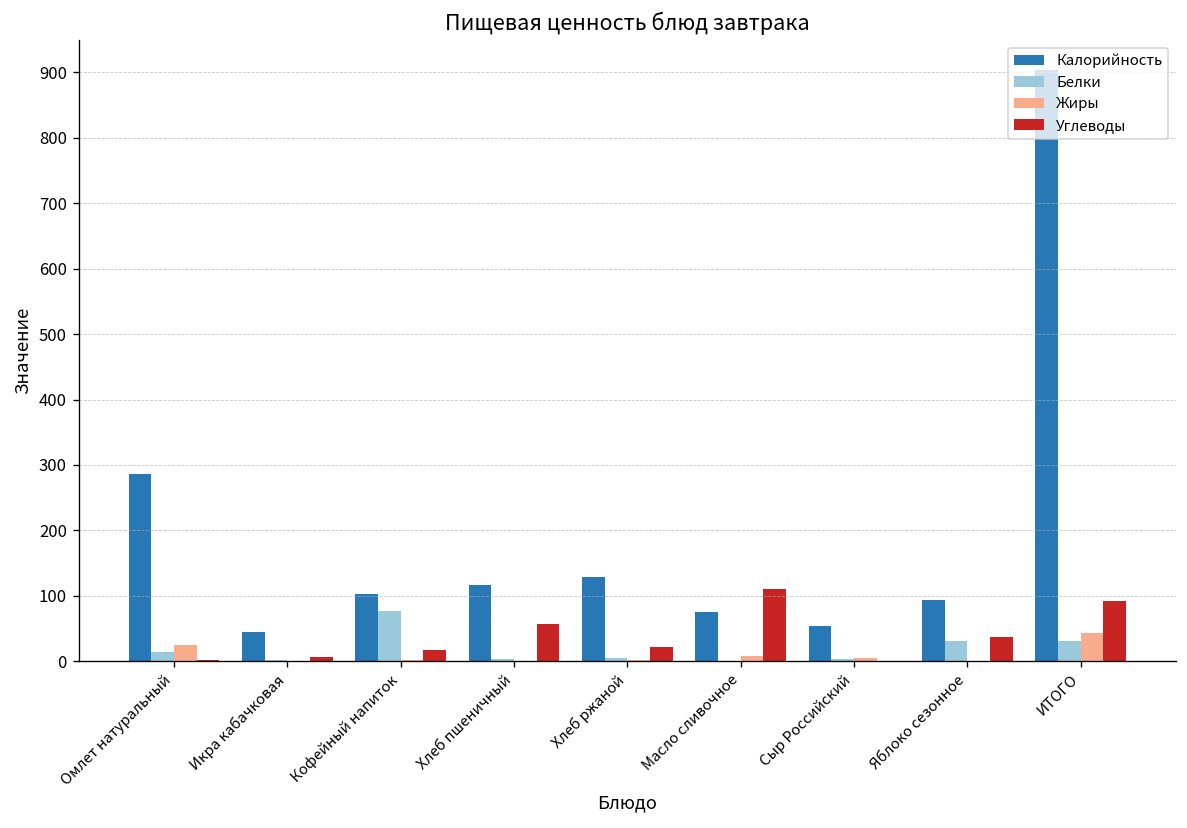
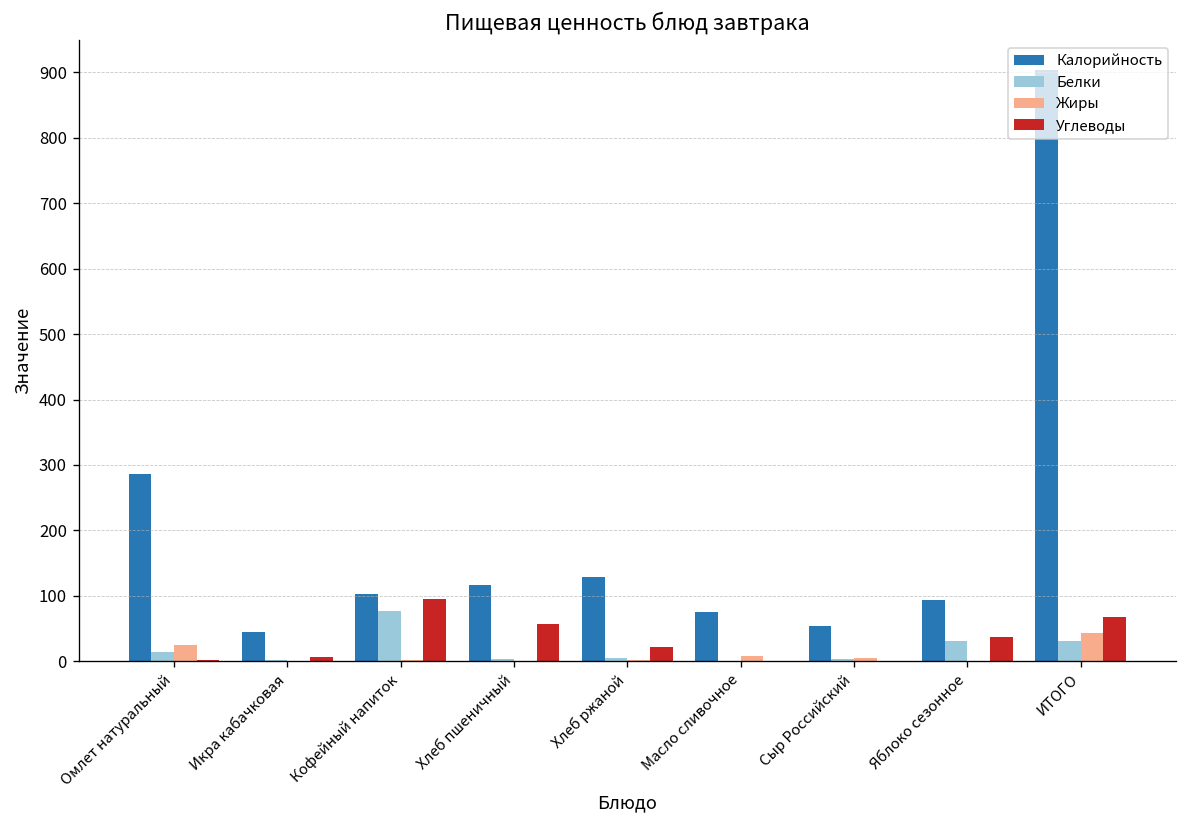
Углеводы, Кофейный напиток: 20 -> 100
Углеводы, Масло сливочное: 110 -> 0
Углеводы, ИТОГО: 90 -> 70
